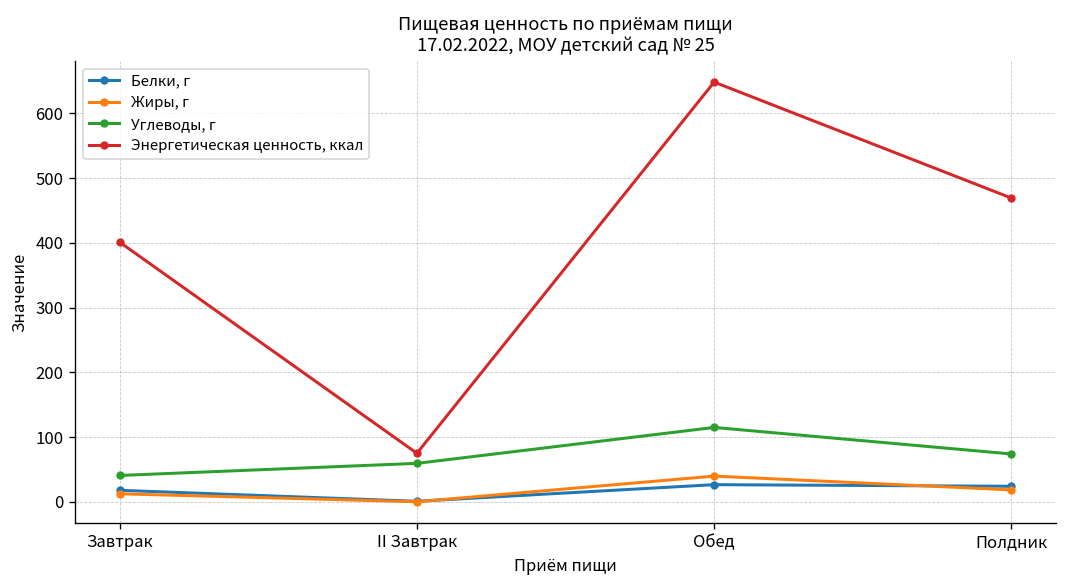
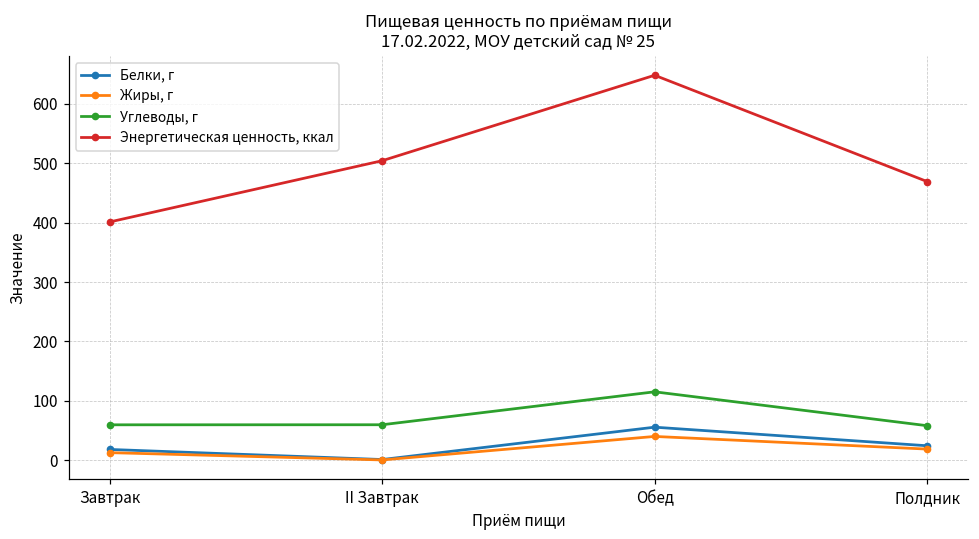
Углеводы, г, Завтрак: 40 -> 60
Энергетическая ценность, ккал, II Завтрак: 80 -> 500
Белки, г, Обед: 30 -> 60
Углеводы, г, Полдник: 70 -> 60
